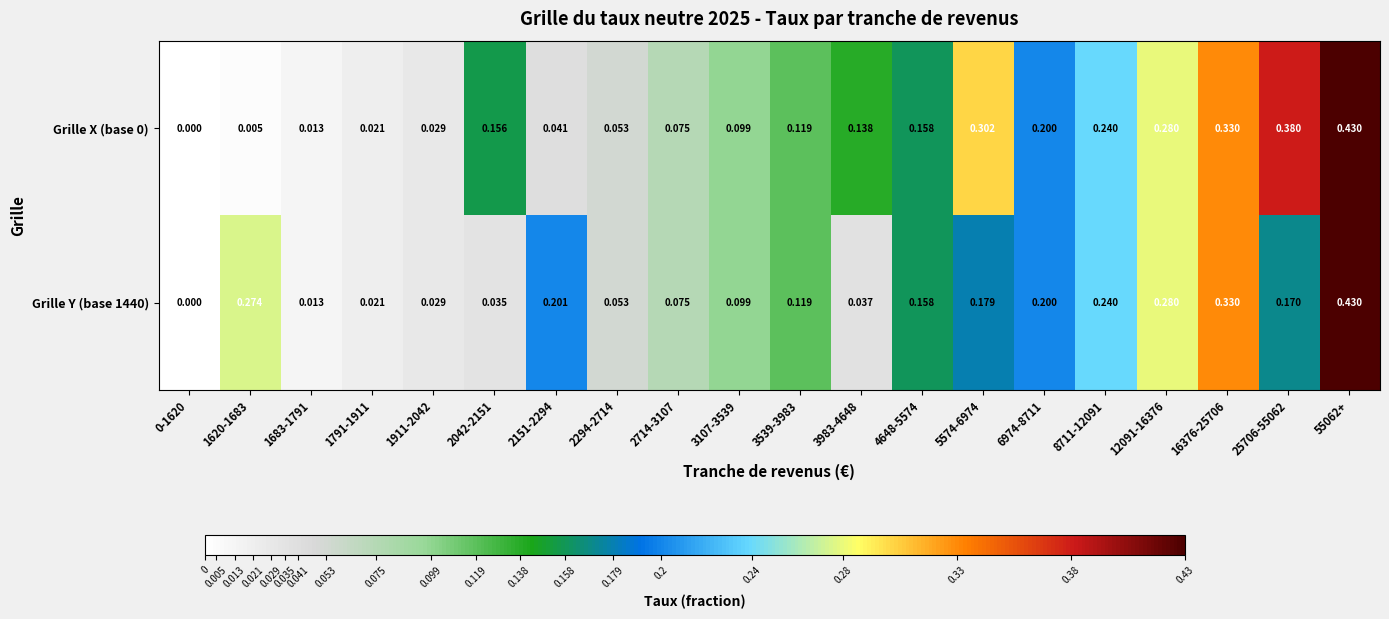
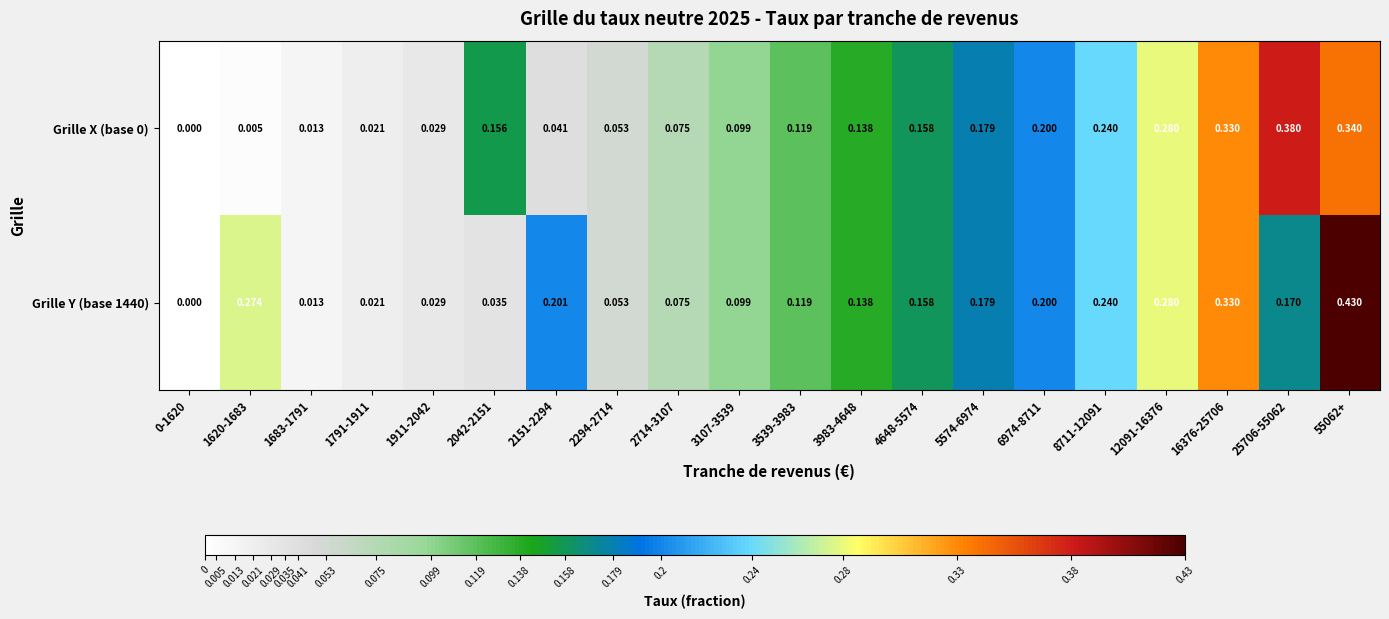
Grille X (base 0), 5574-6974: 0.302 -> 0.179
Grille X (base 0), 55062+: 0.430 -> 0.340
Grille Y (base 1440), 3983-4648: 0.037 -> 0.138
